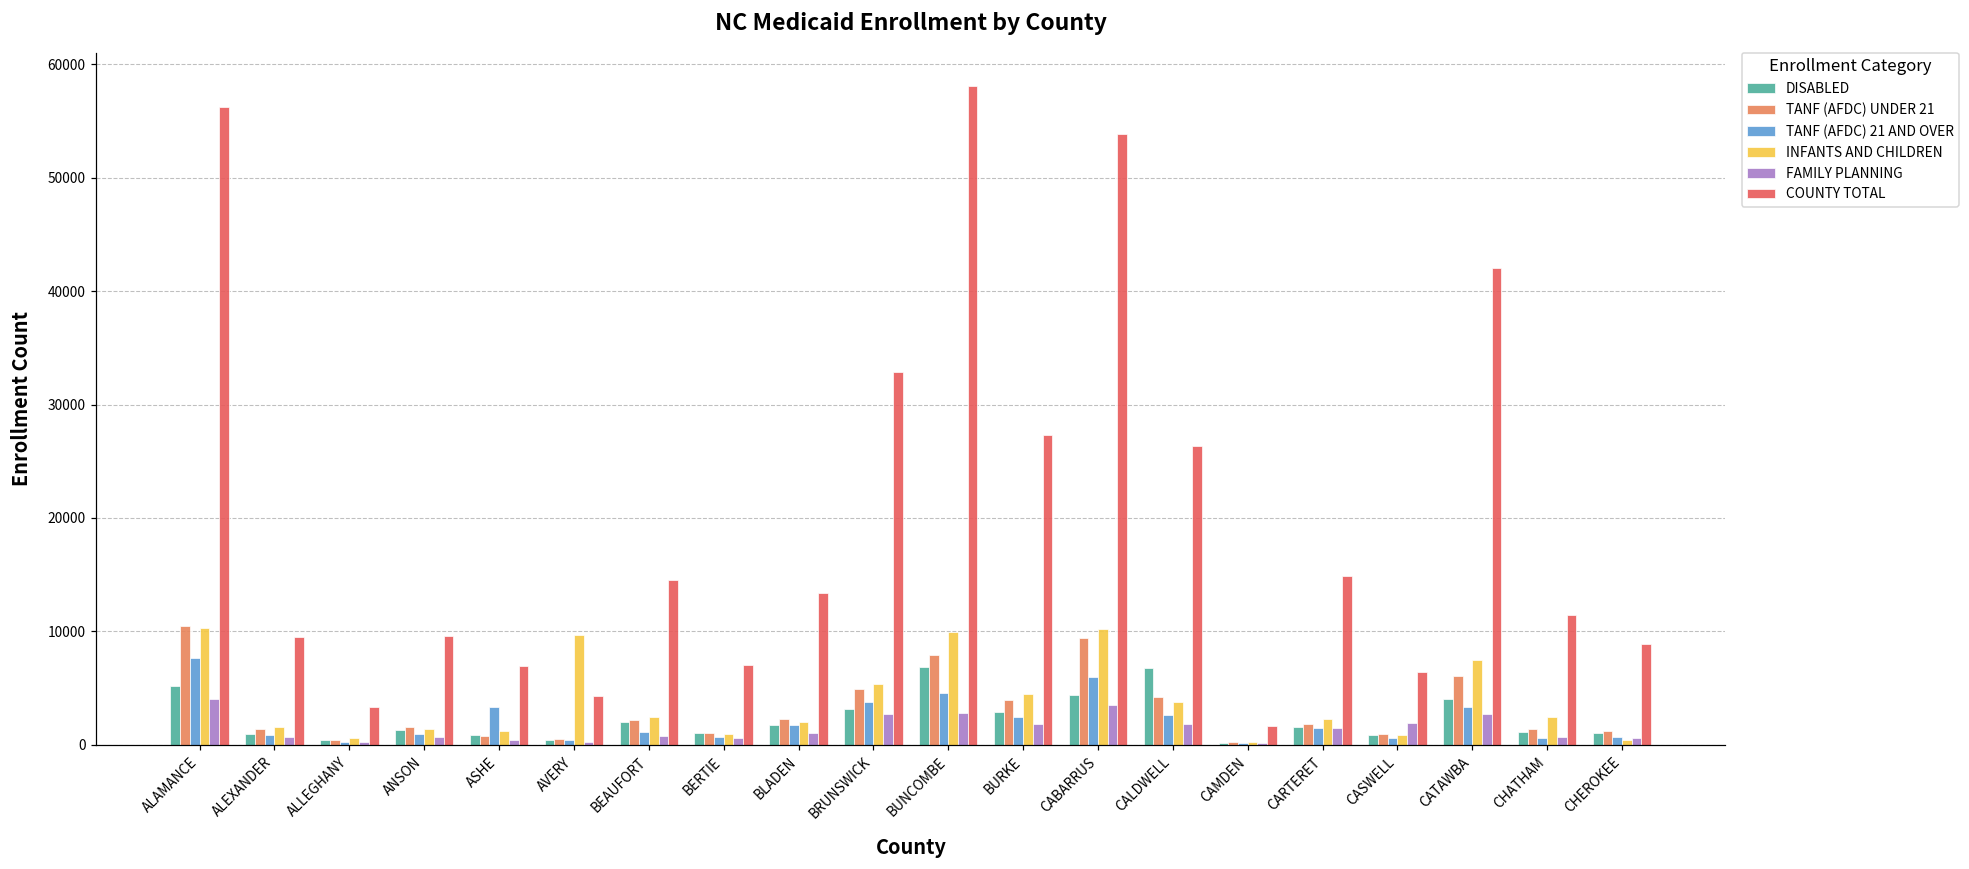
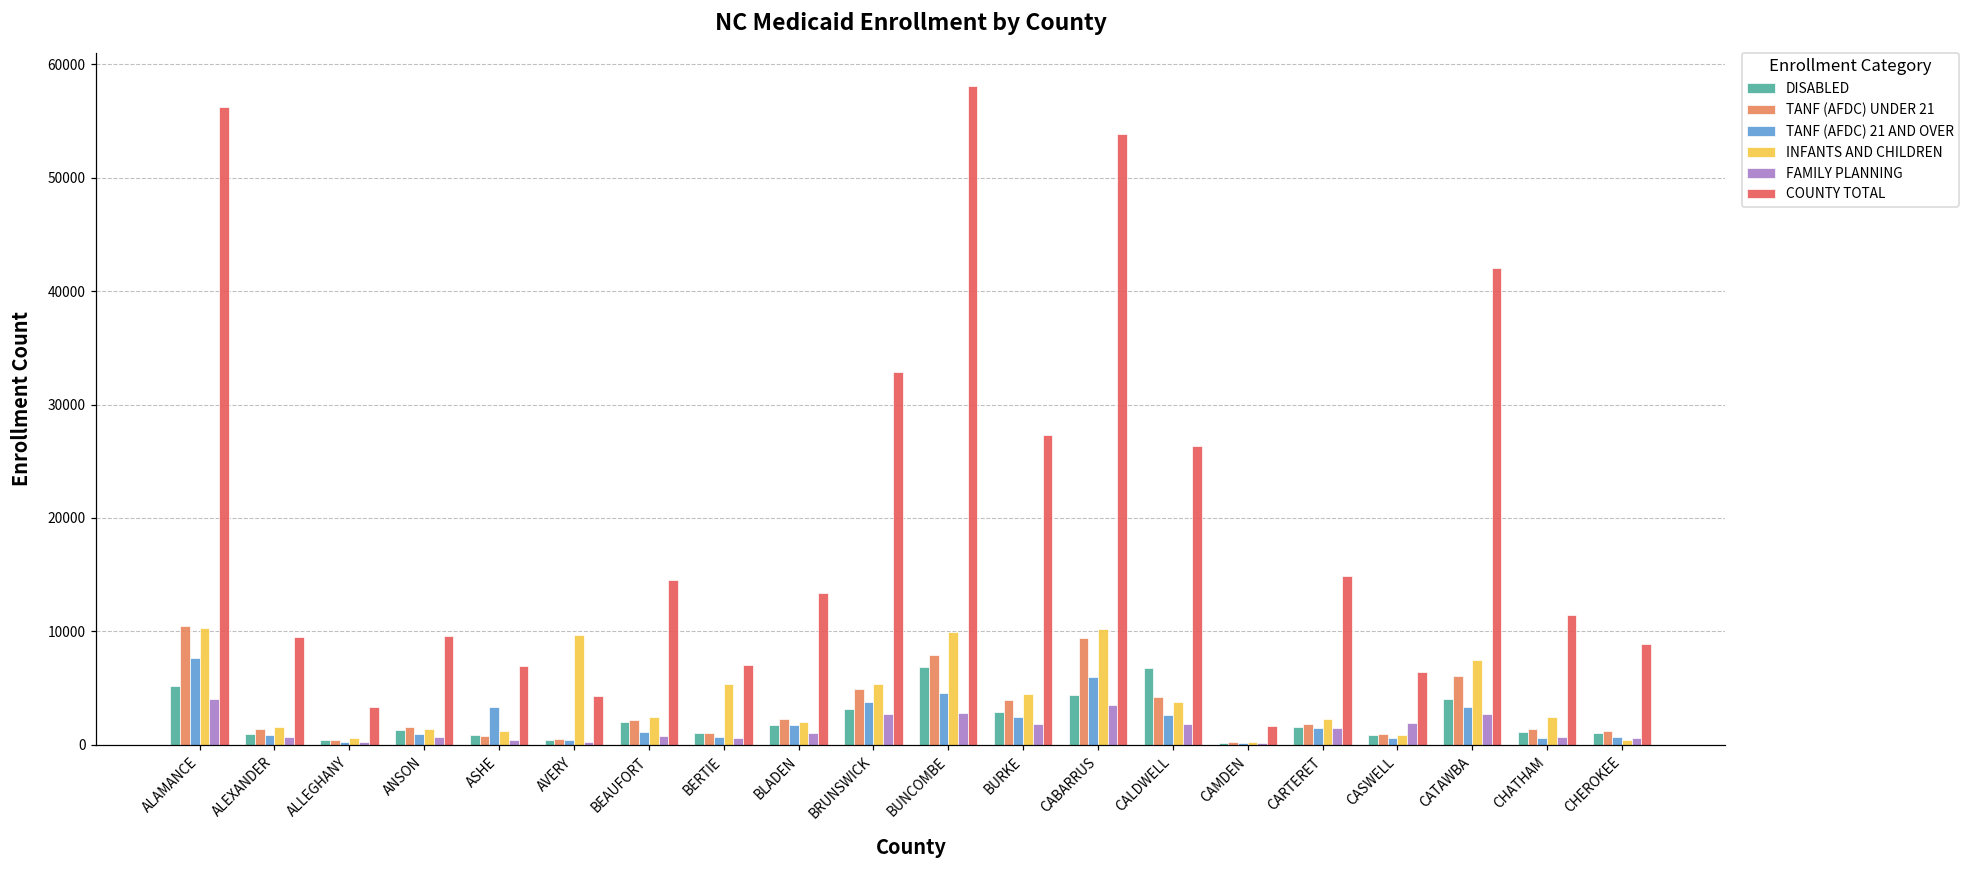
INFANTS AND CHILDREN, BERTIE: 900 -> 5400
